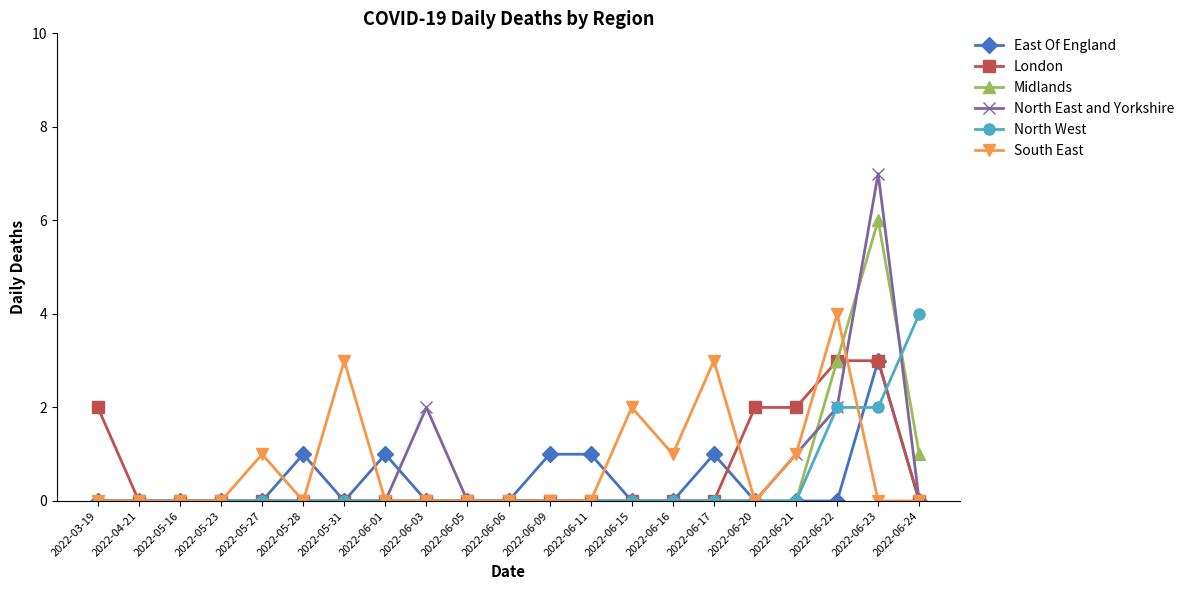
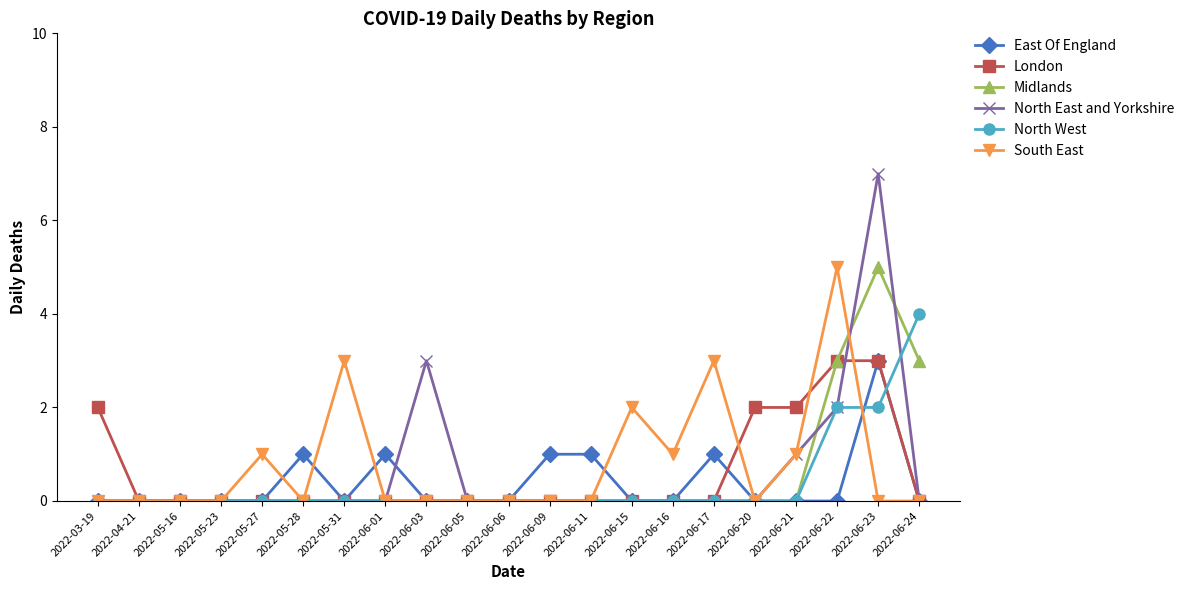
North East and Yorkshire, 2022-06-03: 2 -> 3
South East, 2022-06-22: 4 -> 5
Midlands, 2022-06-23: 6 -> 5
Midlands, 2022-06-24: 1 -> 3
